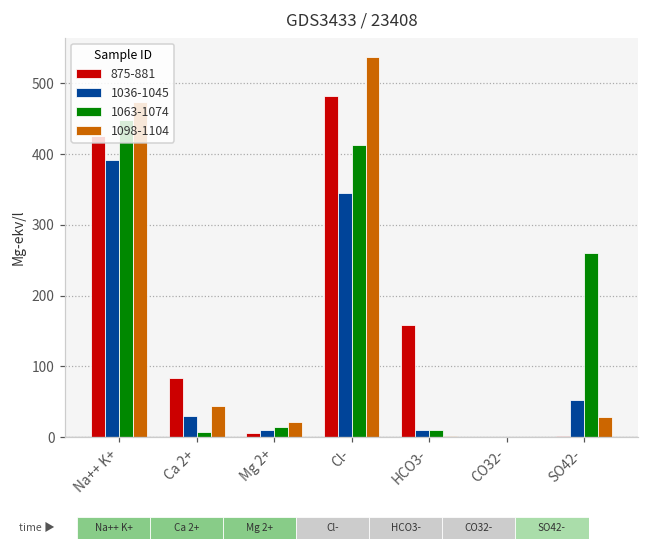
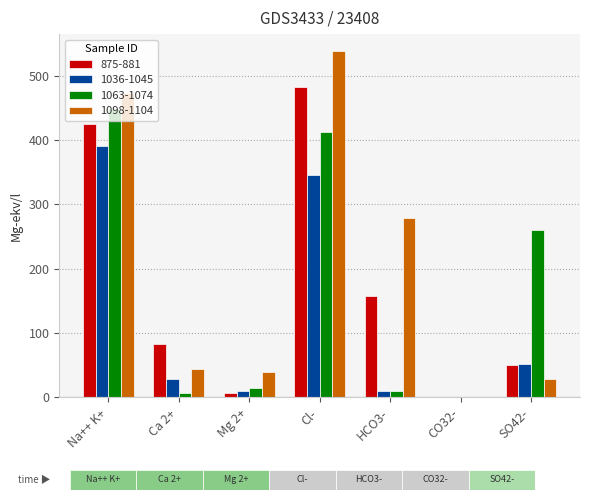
1098-1104, Mg 2+: 20 -> 40
1098-1104, HCO3-: 0 -> 280
875-881, SO42-: 0 -> 50
